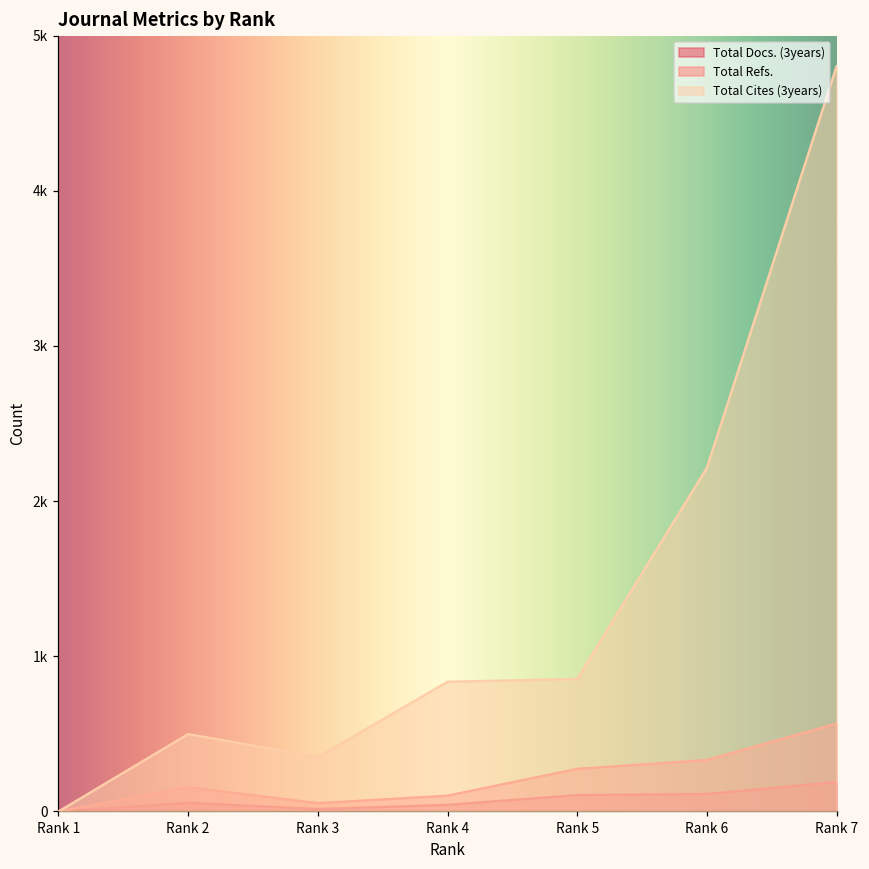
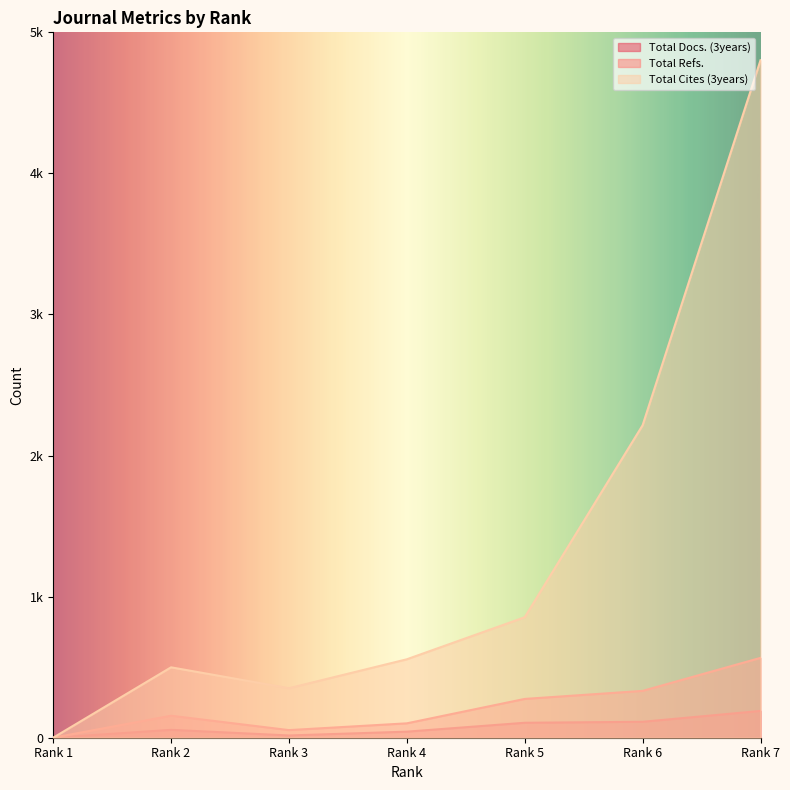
Total Cites (3years), Rank 4: 840 -> 560
